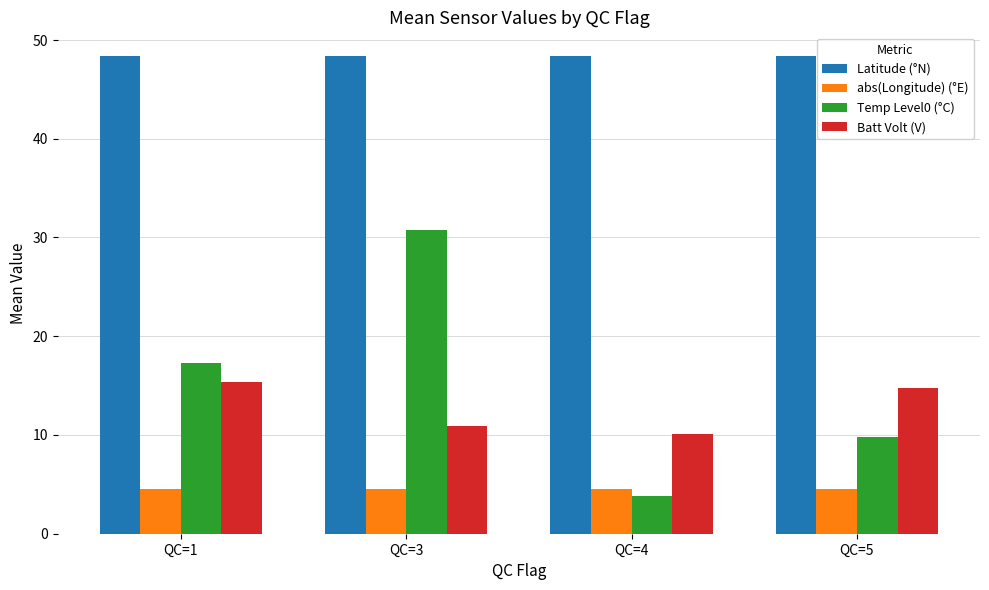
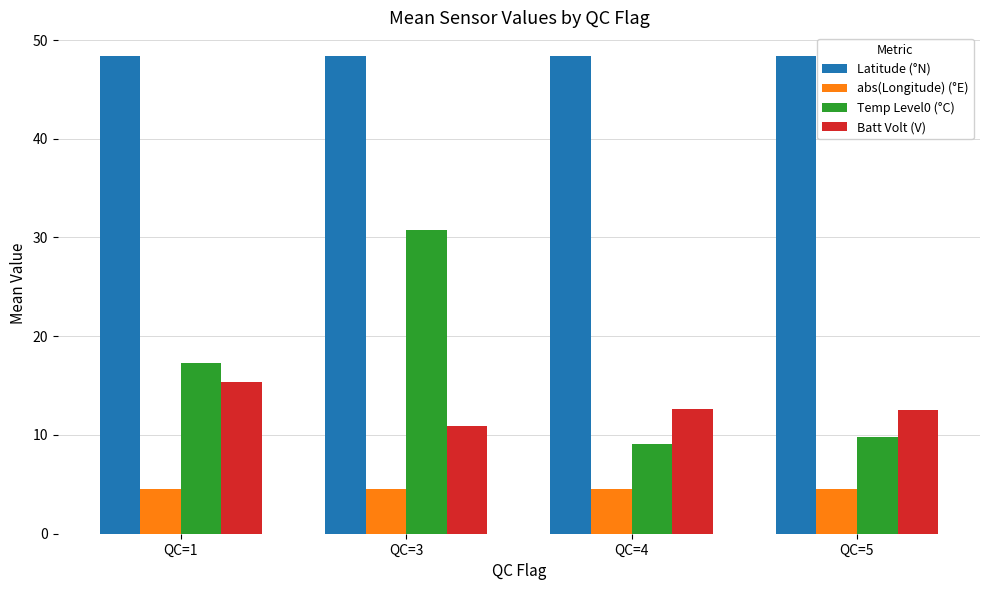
Temp Level0 (°C), QC=4: 4 -> 9
Batt Volt (V), QC=4: 10 -> 13
Batt Volt (V), QC=5: 15 -> 13
